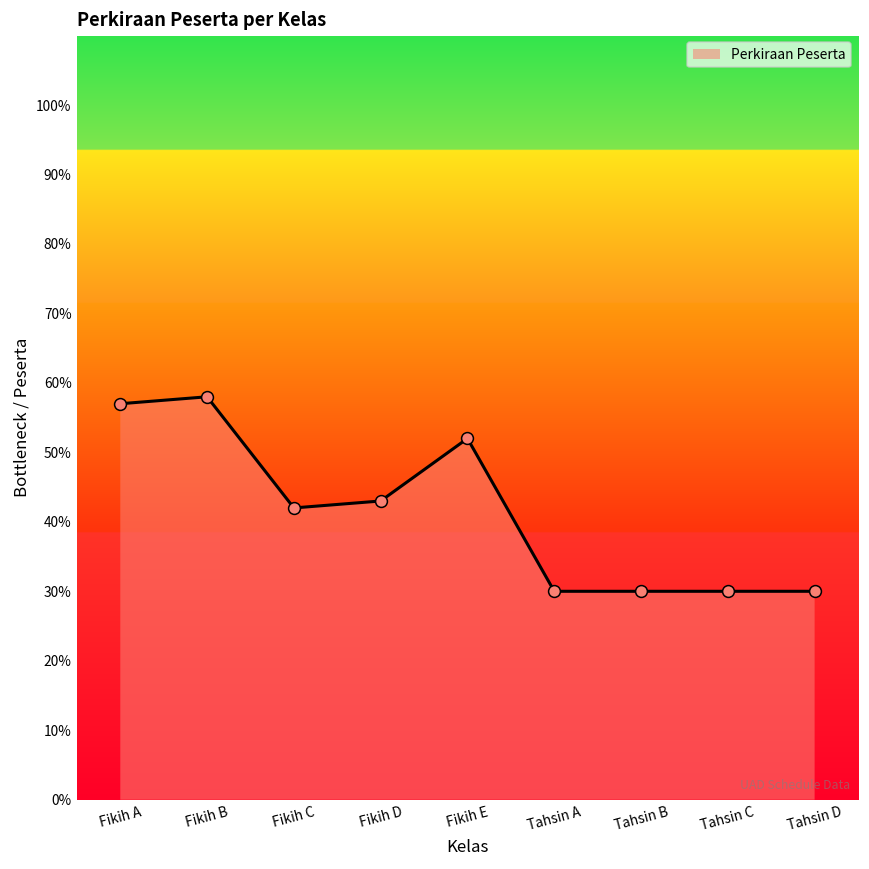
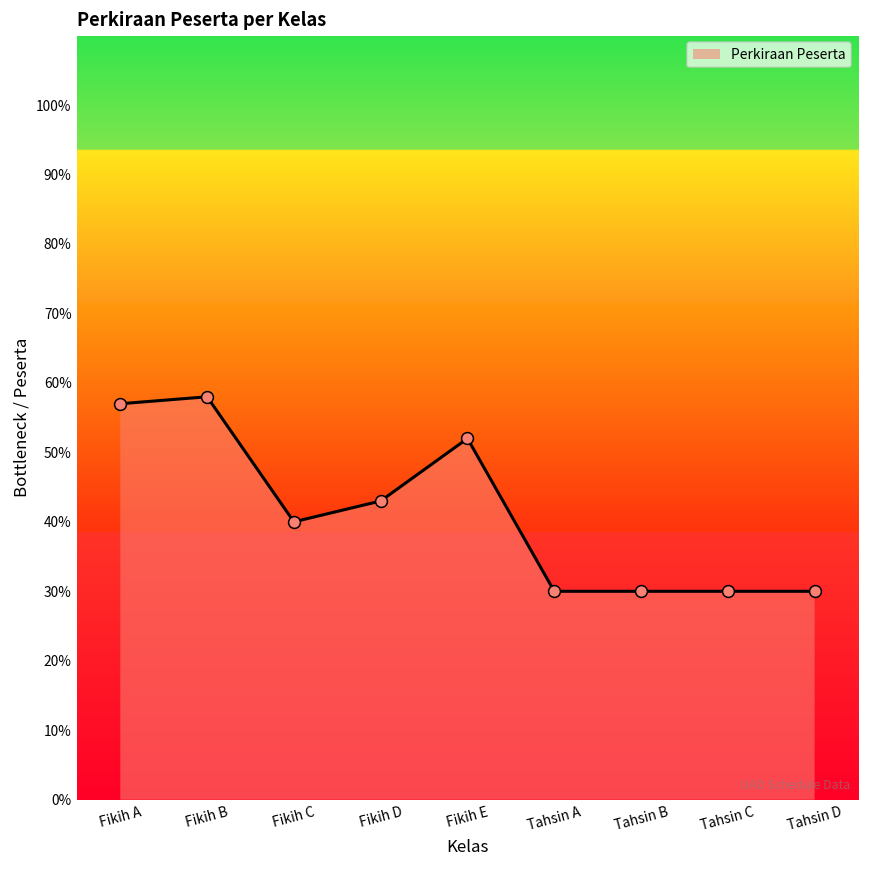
Fikih C: 42% -> 40%
